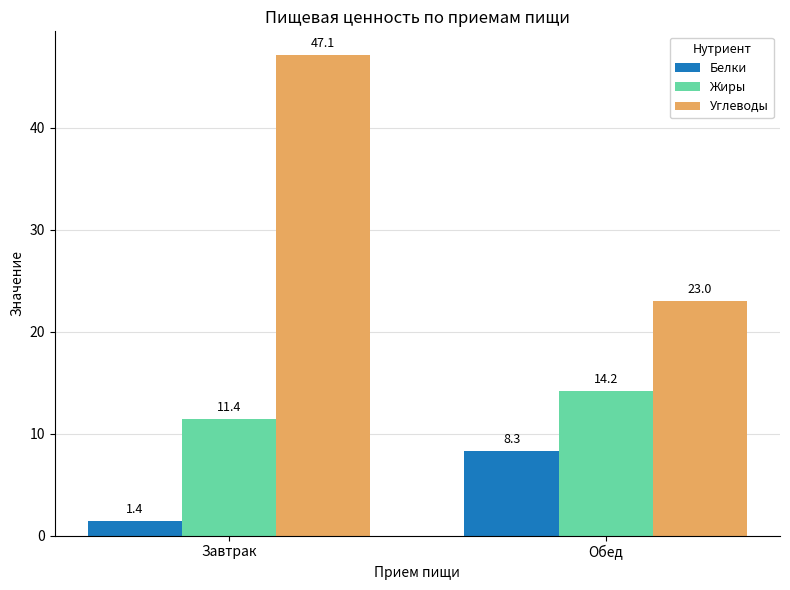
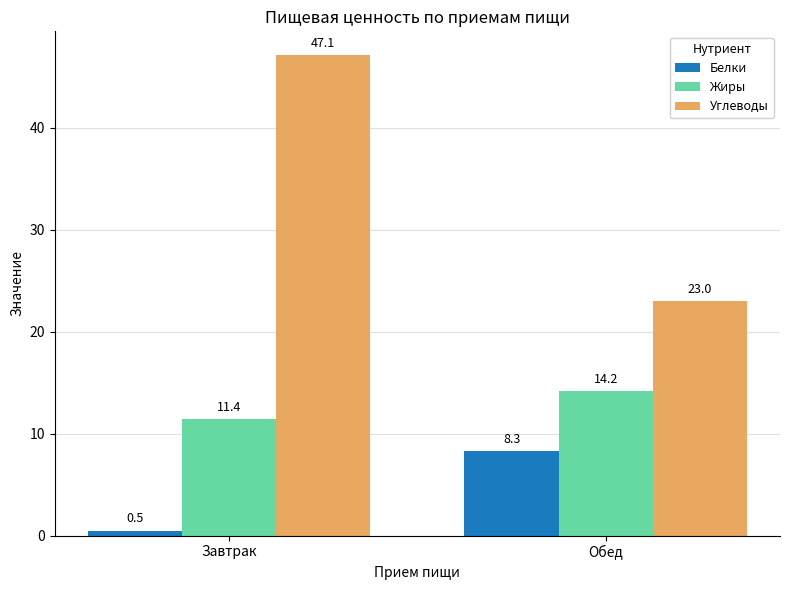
Белки, Завтрак: 1.4 -> 0.5
